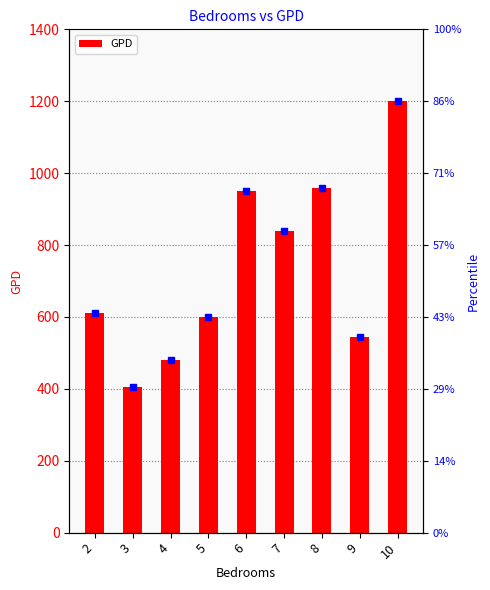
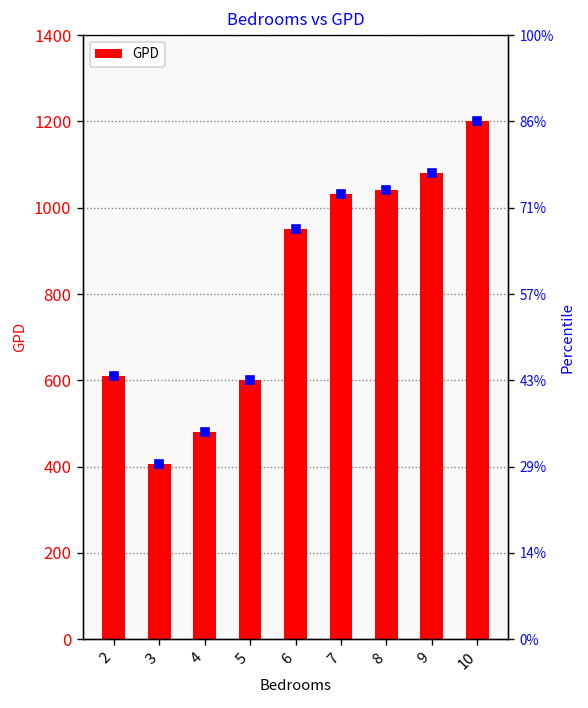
GPD, 7: 840 -> 1030
GPD, 8: 960 -> 1040
GPD, 9: 540 -> 1080
